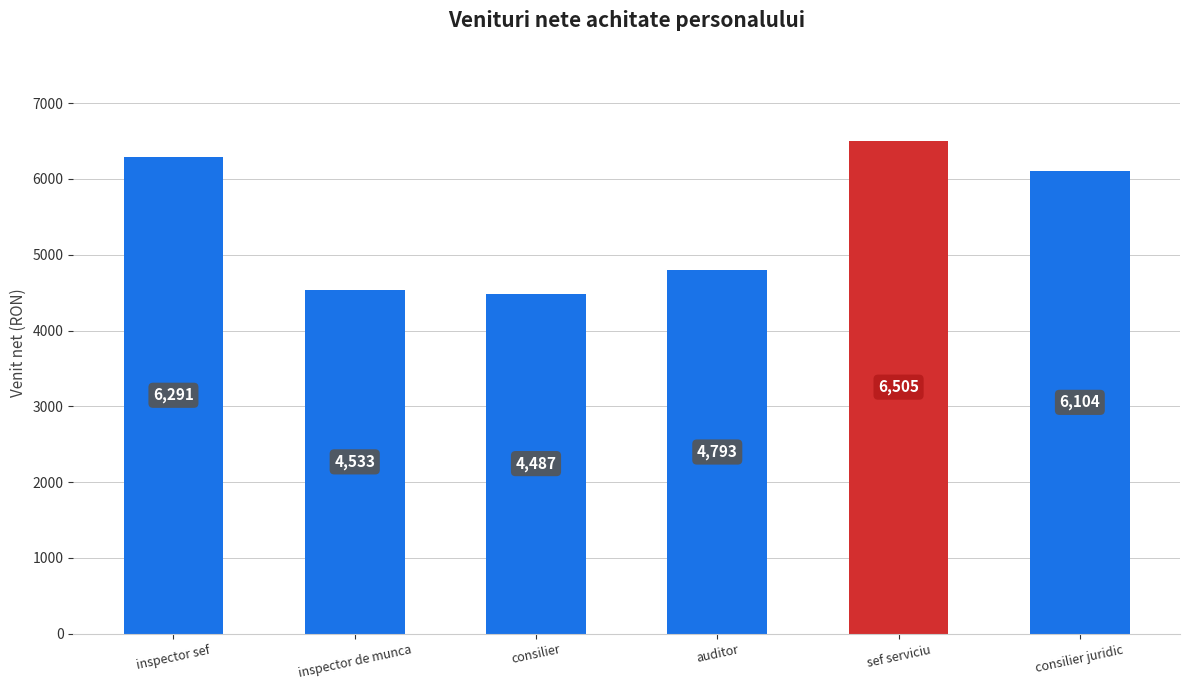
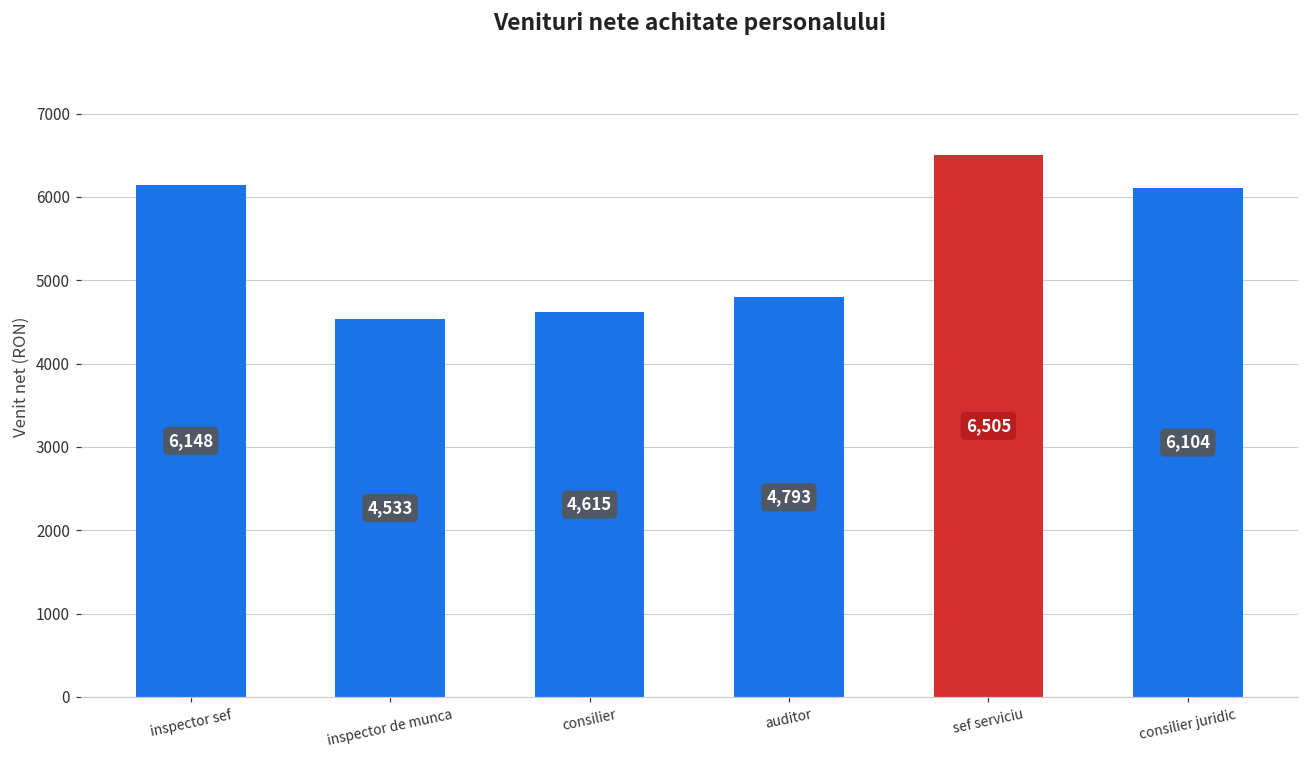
inspector sef: 6,291 -> 6,148
consilier: 4,487 -> 4,615
